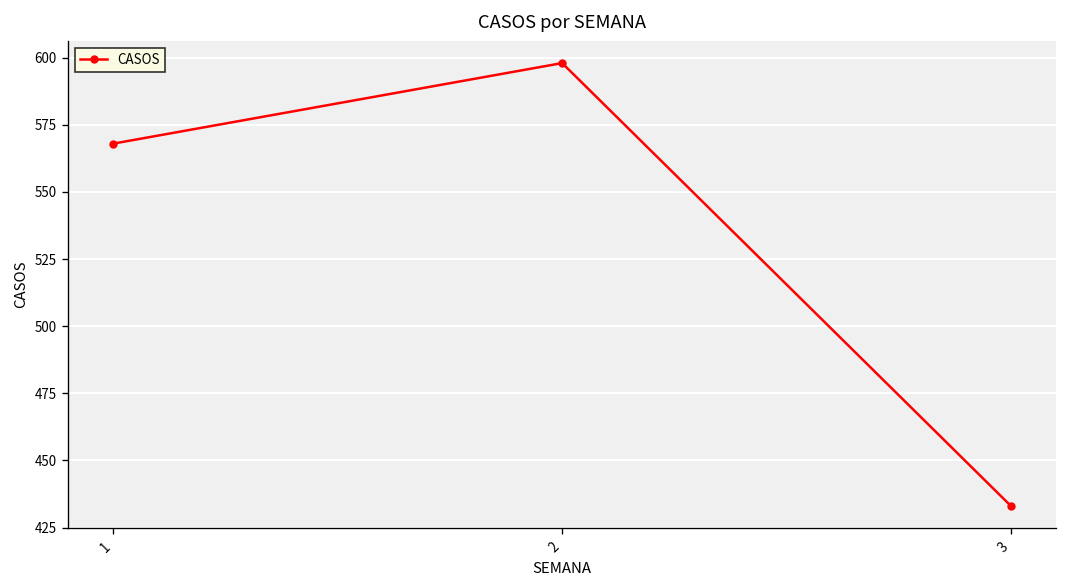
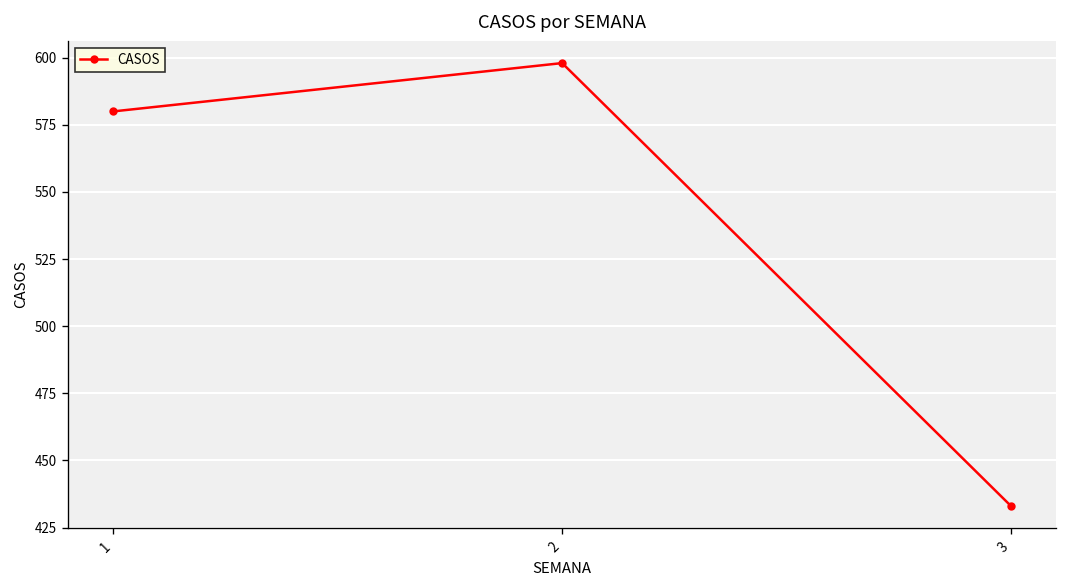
1: 568 -> 580
